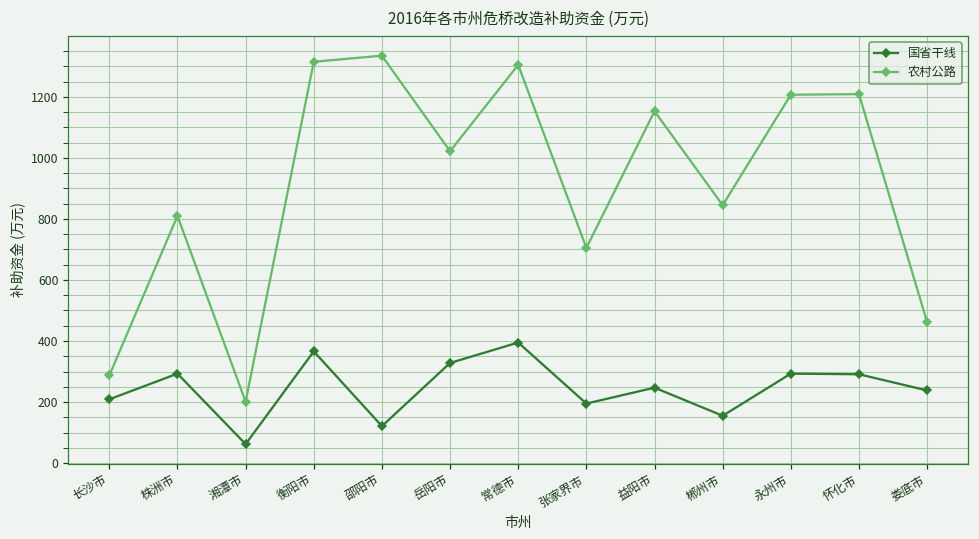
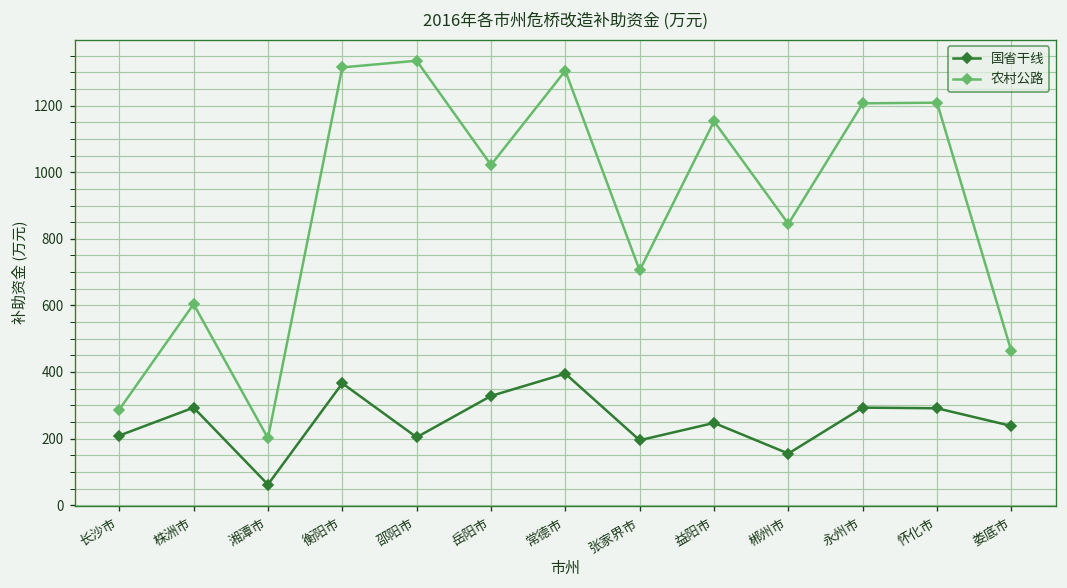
农村公路, 株洲市: 810 -> 600
国省干线, 邵阳市: 120 -> 200
